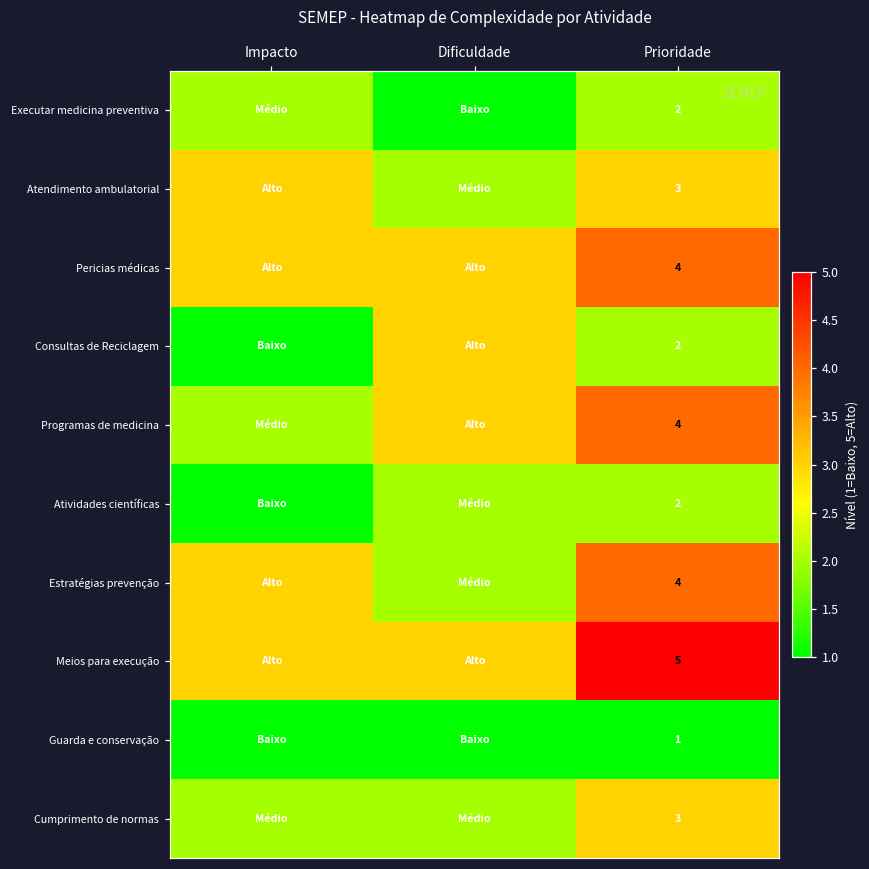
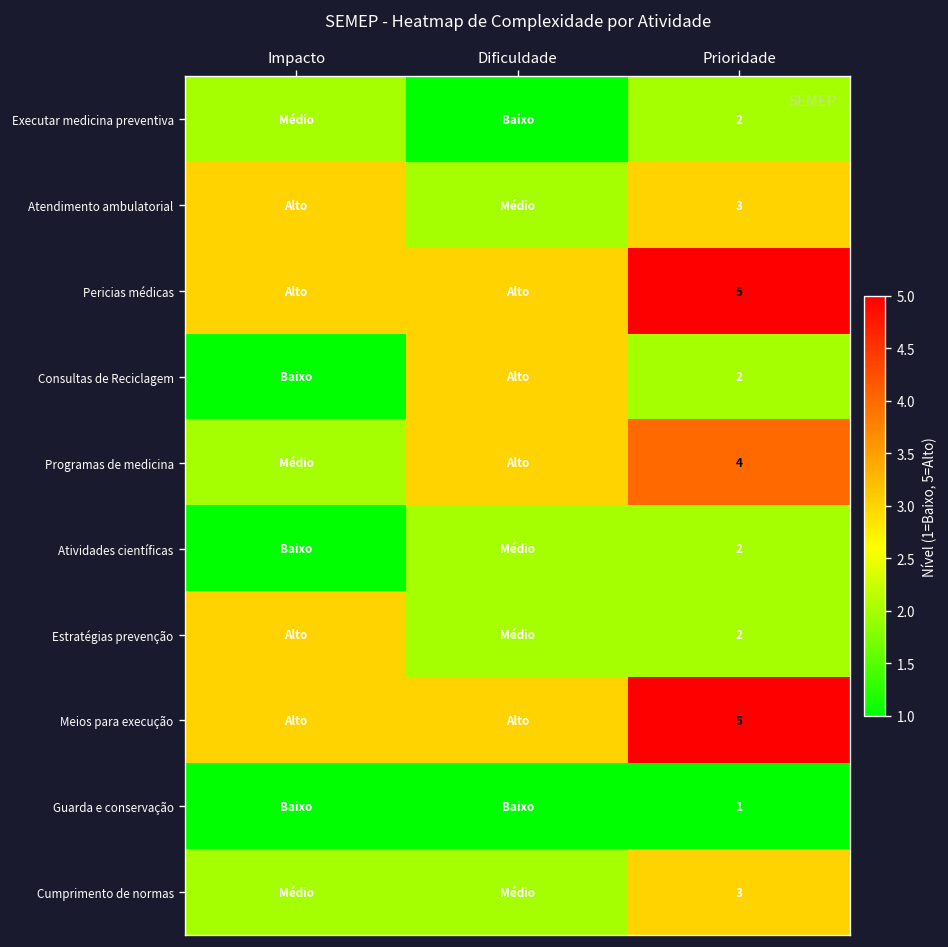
Pericias médicas, Prioridade: 4 -> 5
Estratégias prevenção, Prioridade: 4 -> 2
